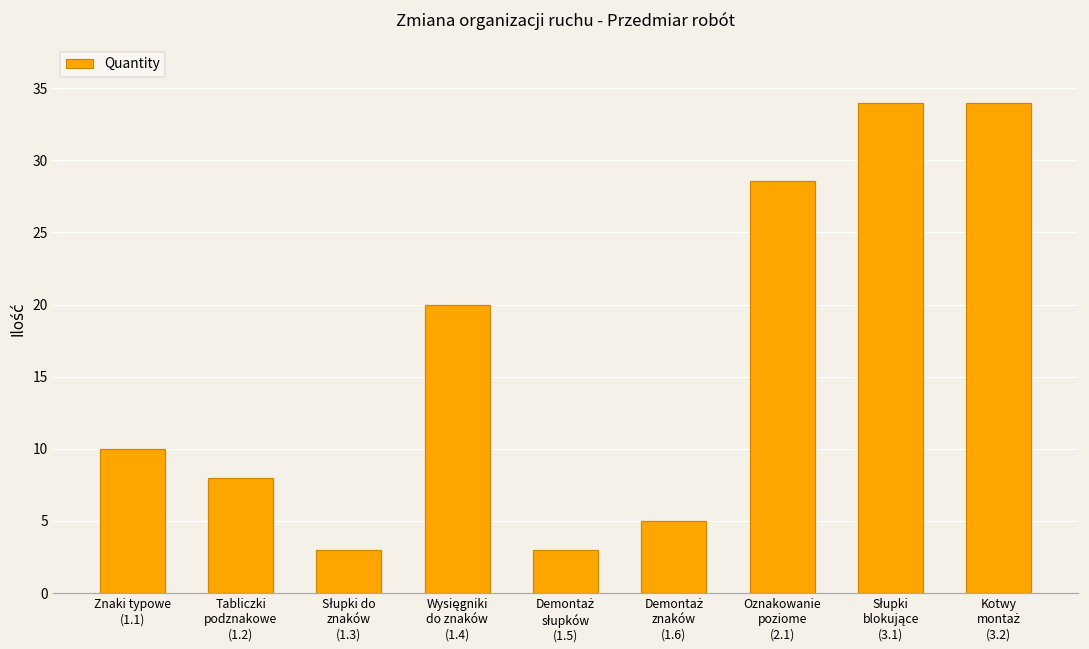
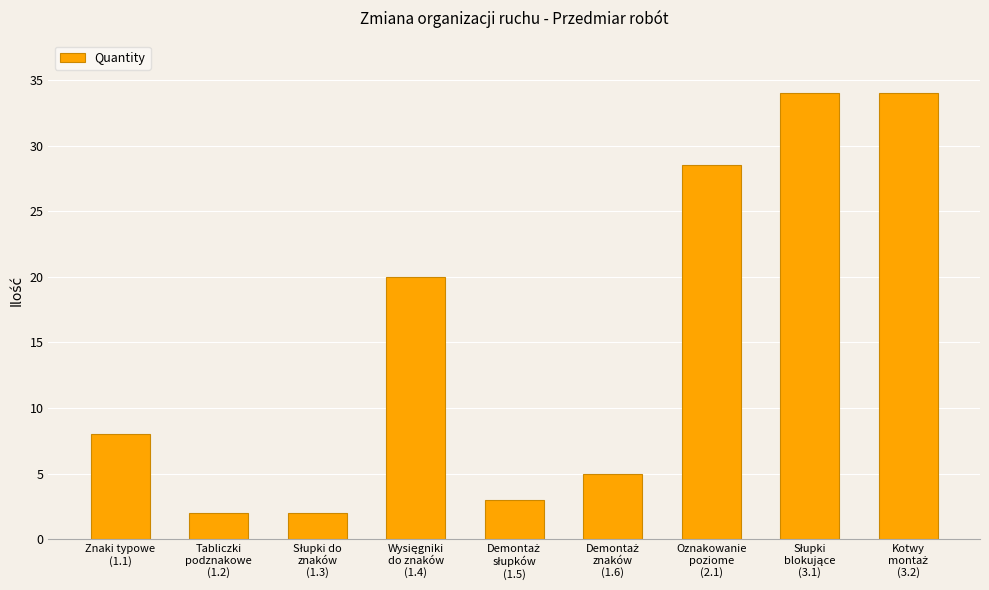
Znaki typowe (1.1): 10 -> 8
Tabliczki podznakowe (1.2): 8 -> 2
Słupki do znaków (1.3): 3 -> 2
